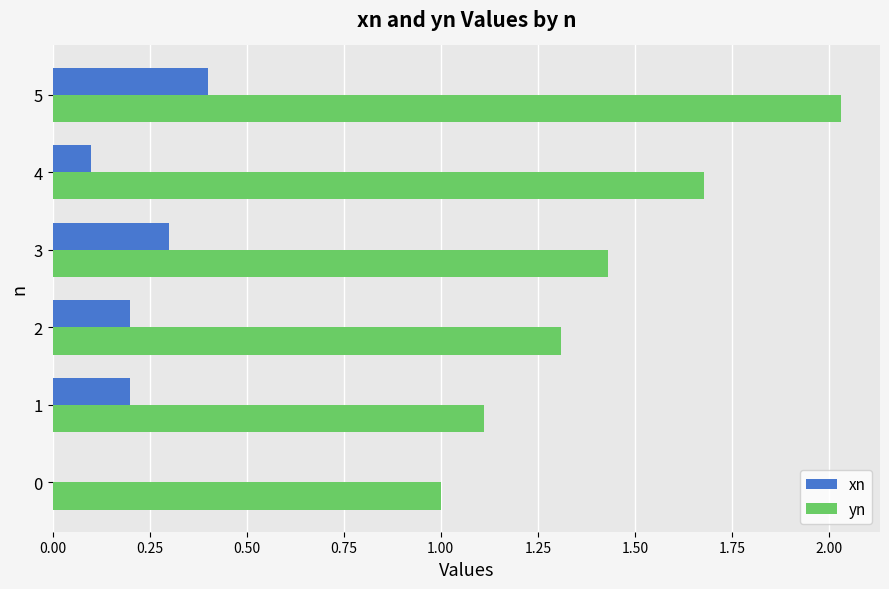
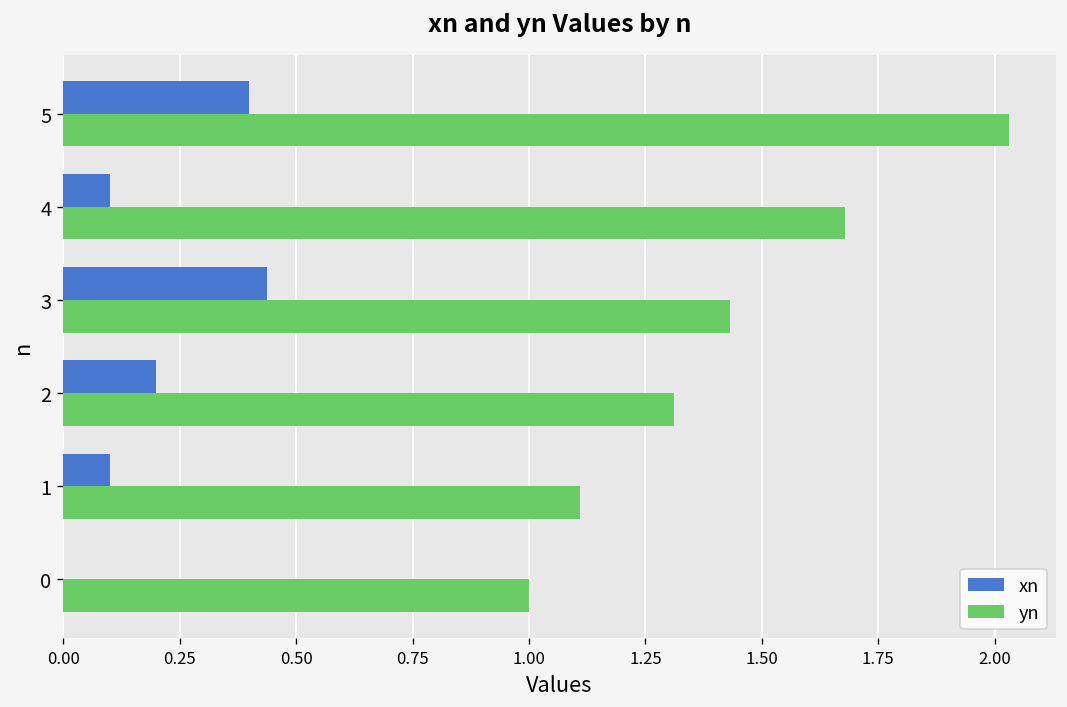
xn, 3: 0.30 -> 0.44
xn, 1: 0.2 -> 0.1
